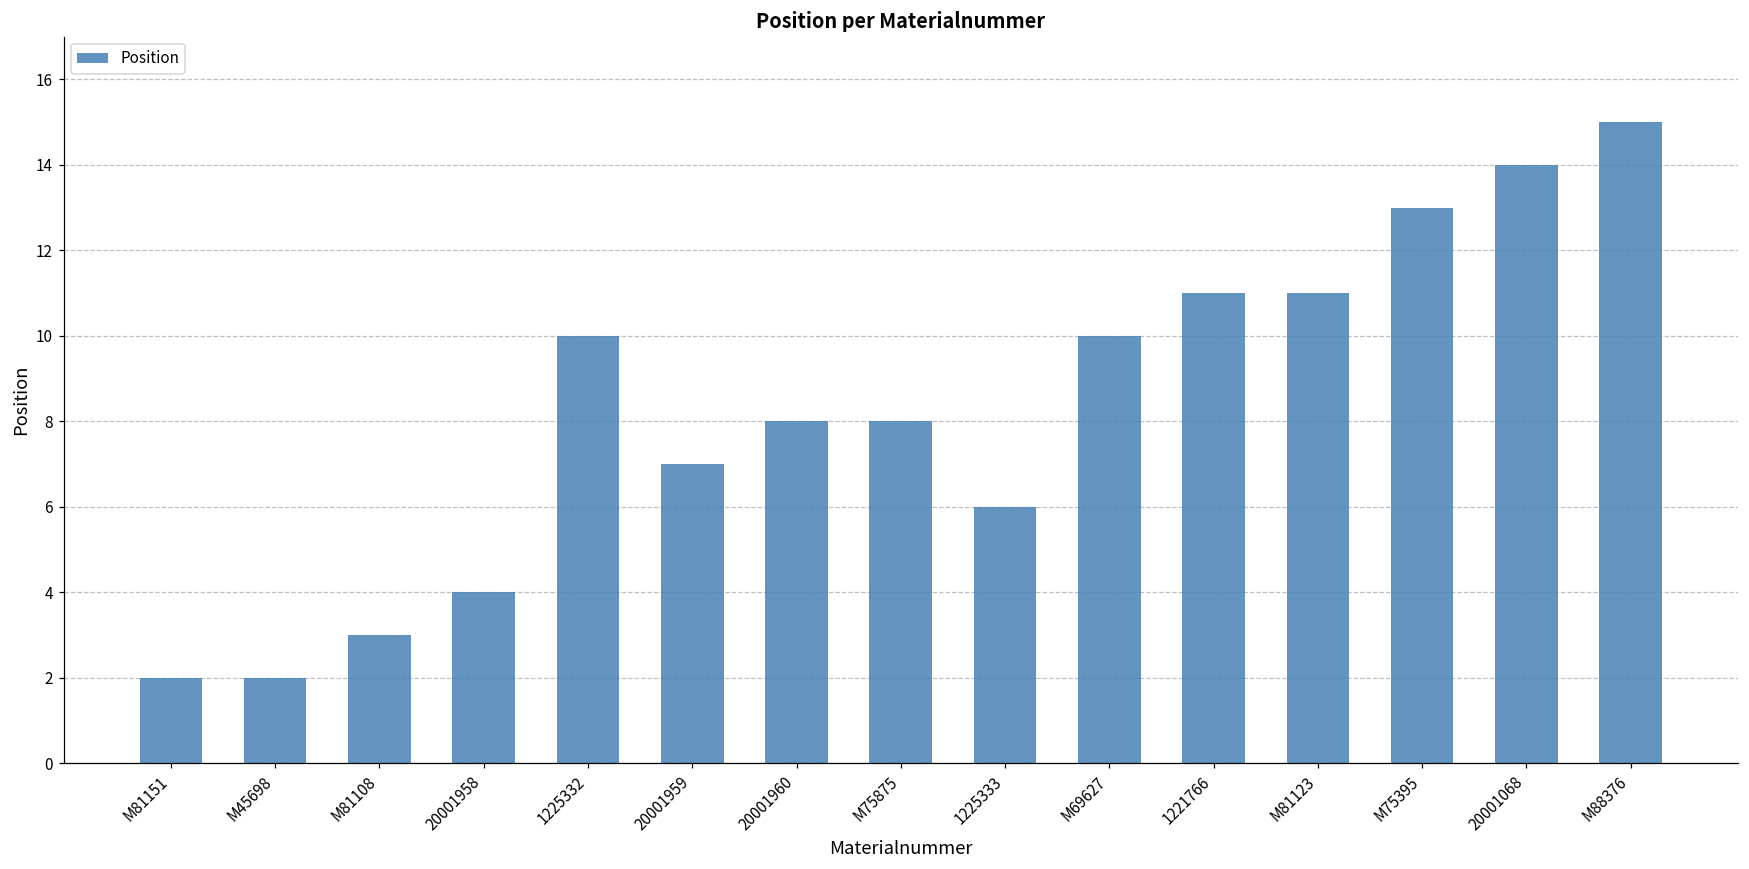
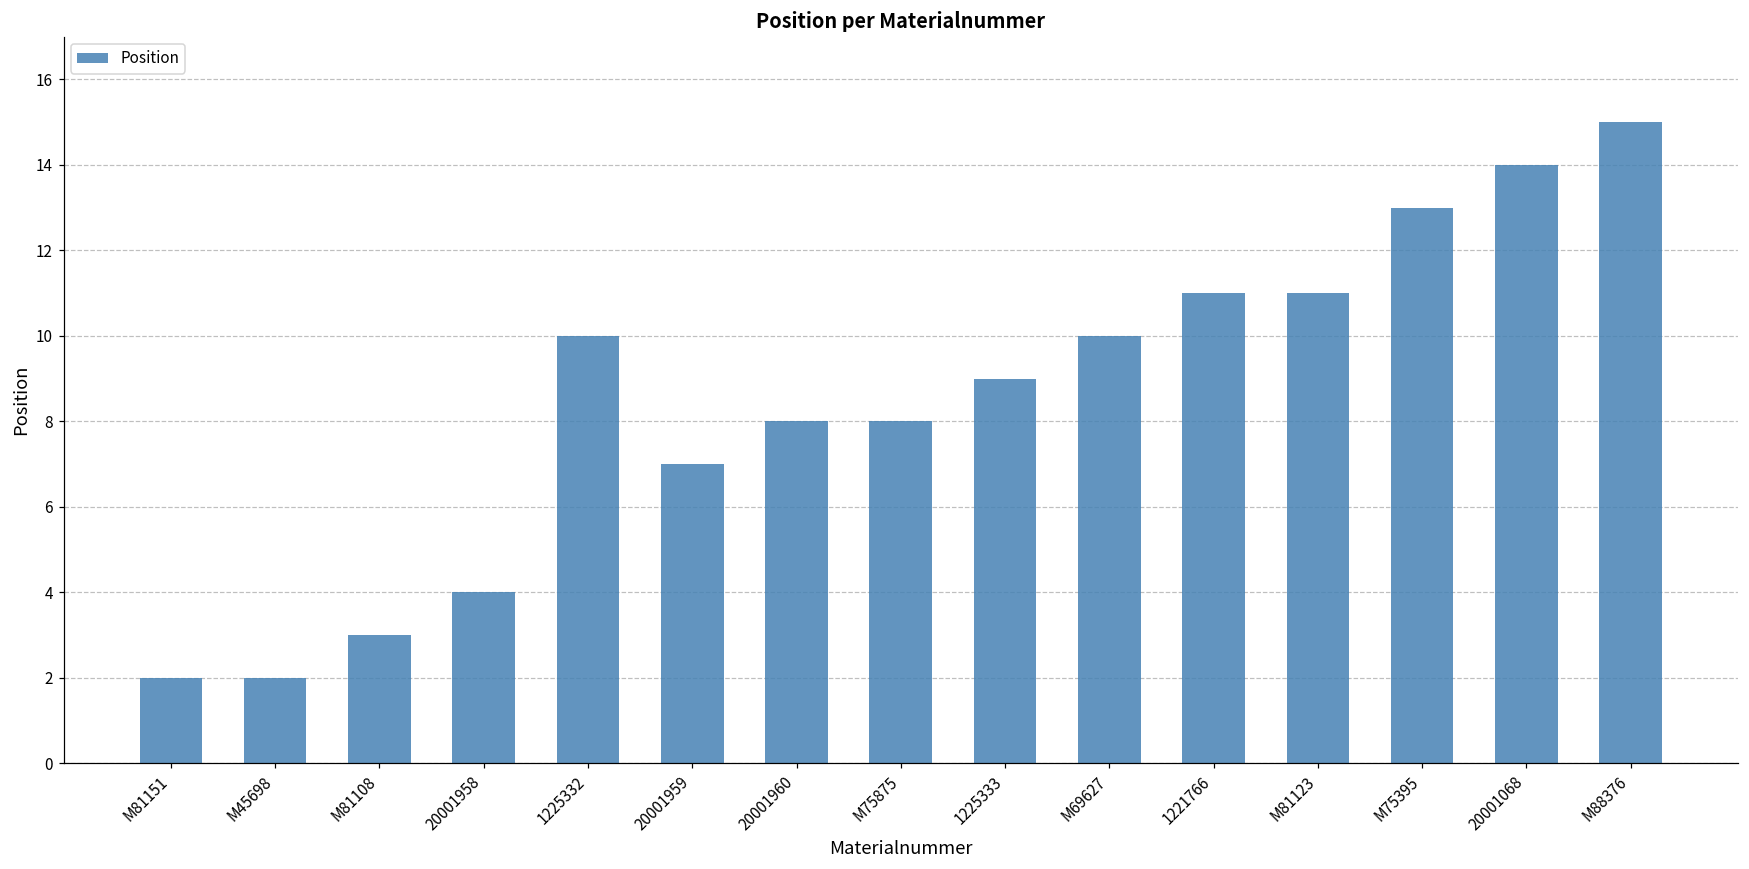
1225333: 6 -> 9
